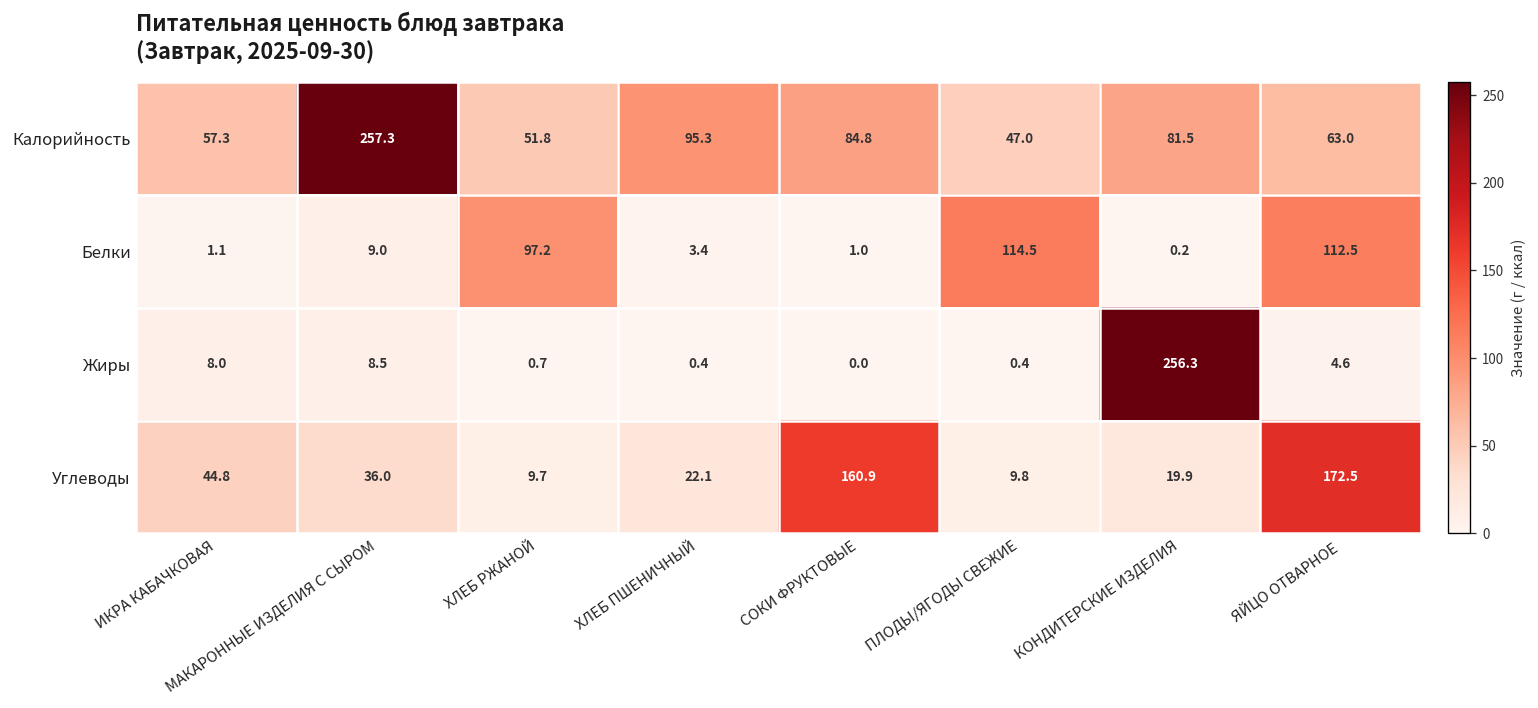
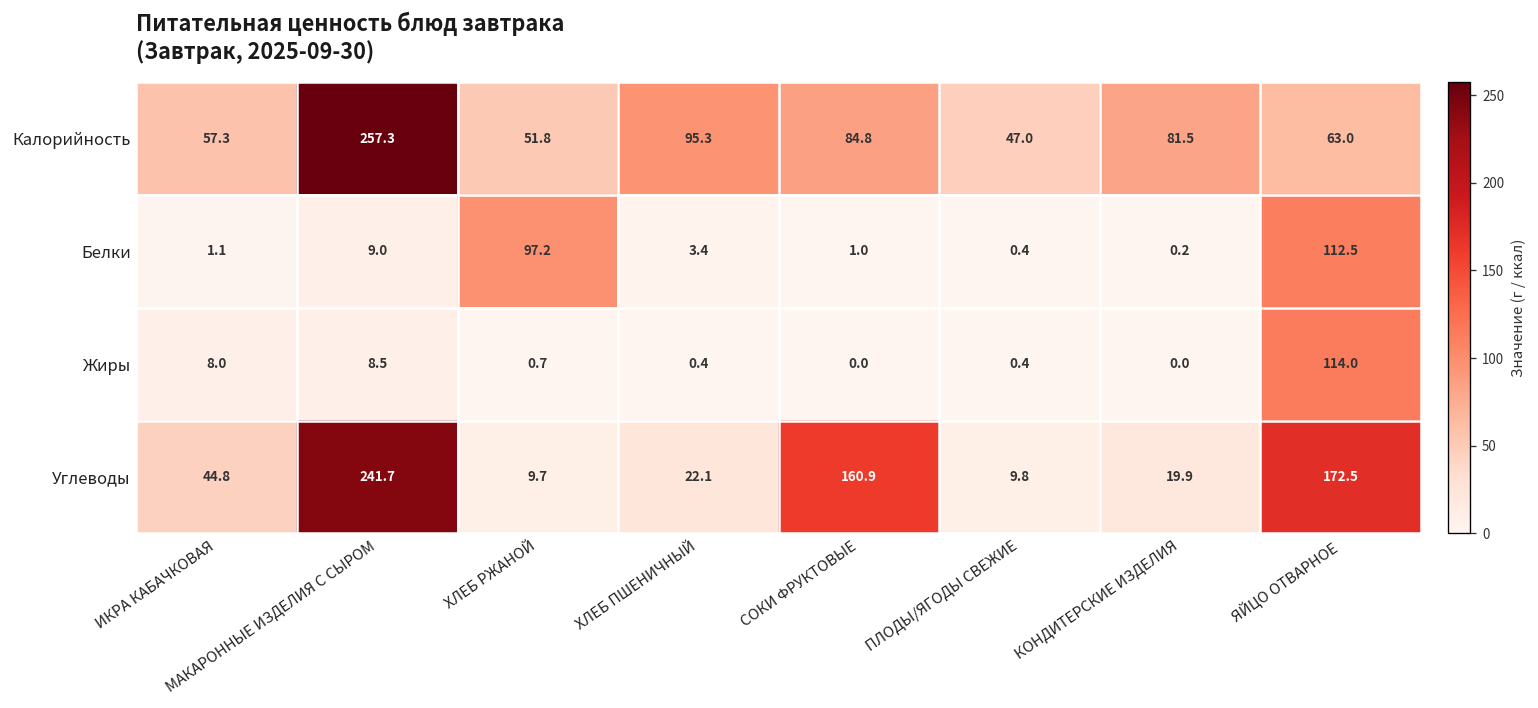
Белки, ПЛОДЫ/ЯГОДЫ СВЕЖИЕ: 114.5 -> 0.4
Жиры, КОНДИТЕРСКИЕ ИЗДЕЛИЯ: 256.3 -> 0.0
Жиры, ЯЙЦО ОТВАРНОЕ: 4.6 -> 114.0
Углеводы, МАКАРОННЫЕ ИЗДЕЛИЯ С СЫРОМ: 36.0 -> 241.7
